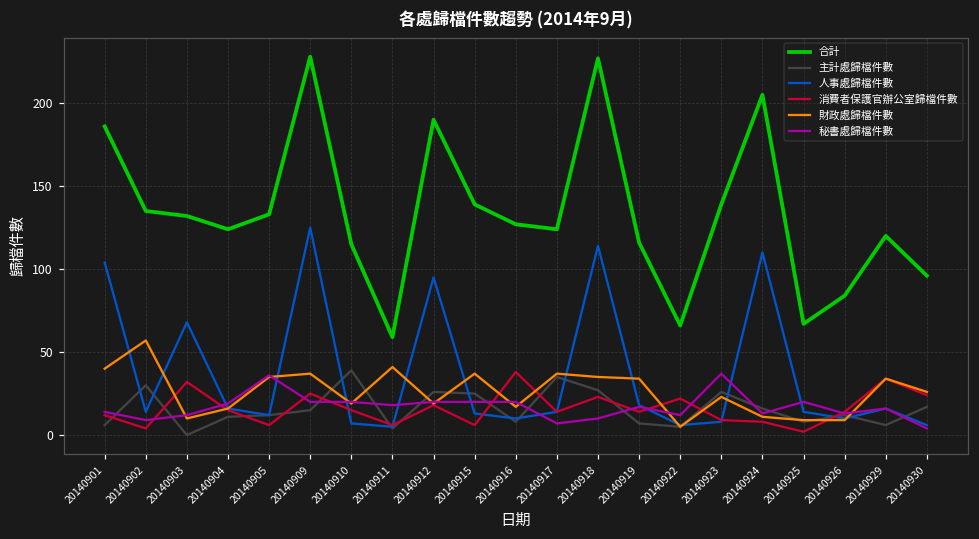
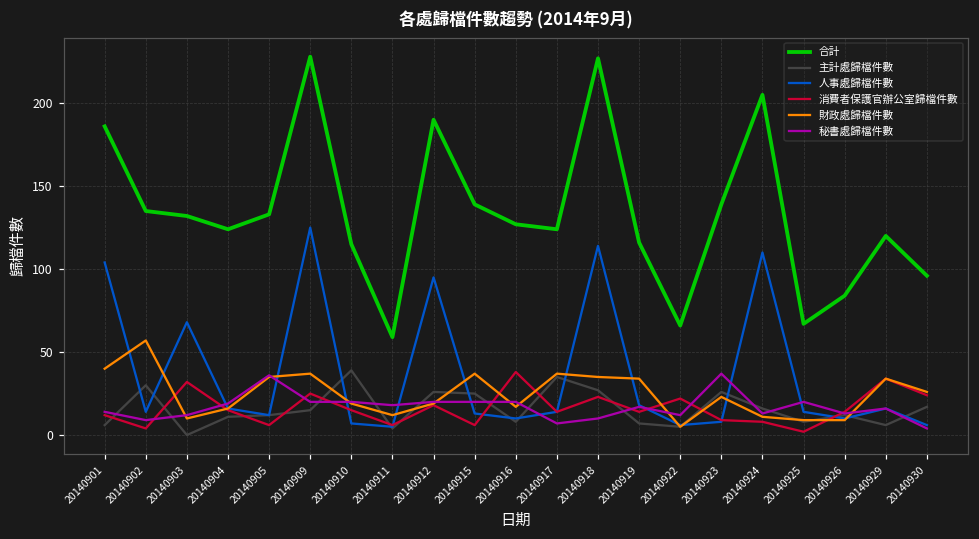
財政處歸檔件數, 20140911: 41 -> 12
